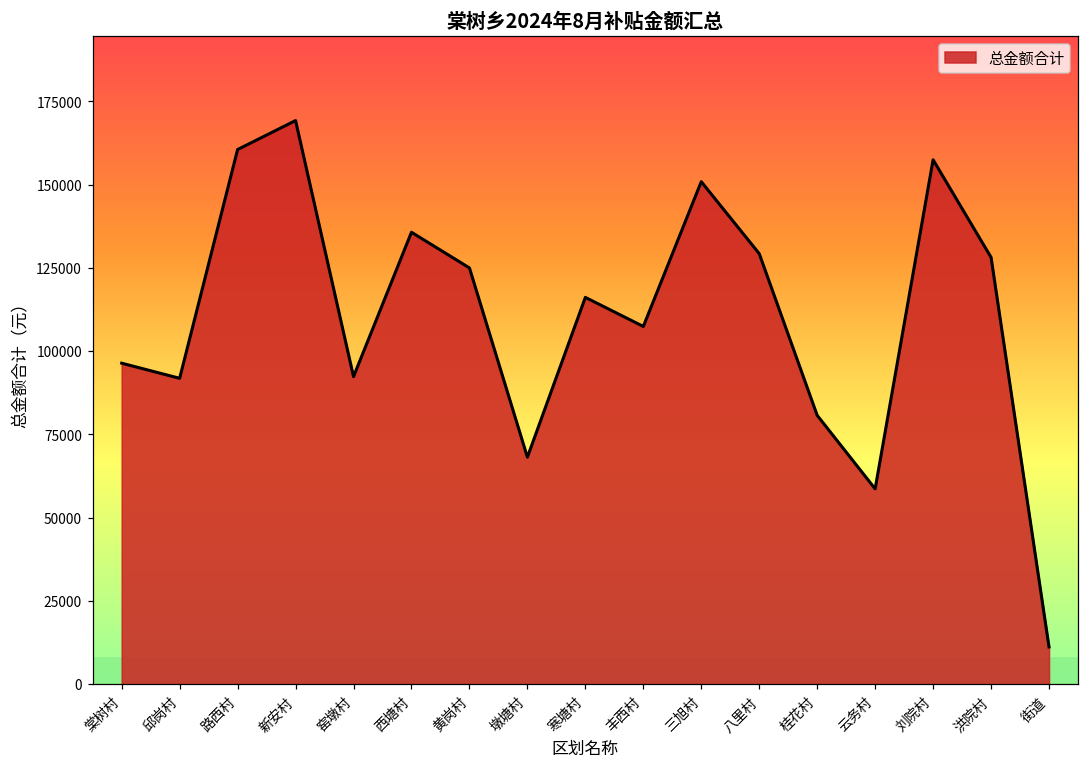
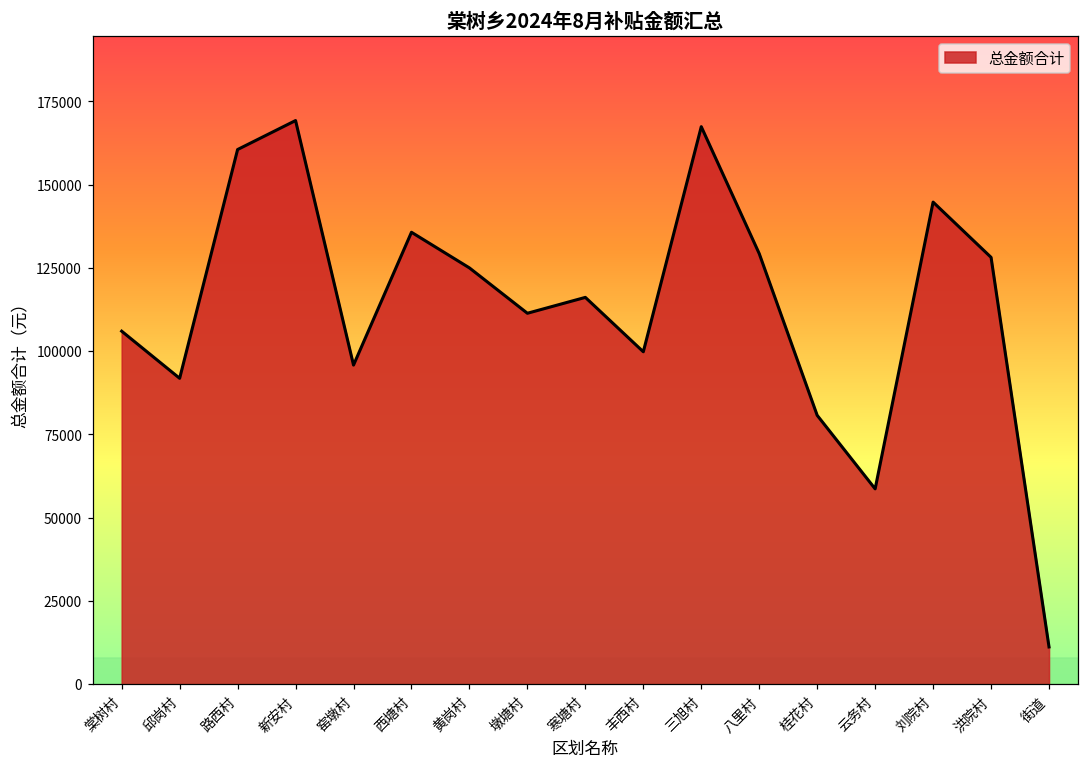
棠树村: 96000 -> 106000
窑墩村: 92000 -> 96000
墩塘村: 68000 -> 111000
丰西村: 107000 -> 100000
三旭村: 151000 -> 167000
刘院村: 157000 -> 145000
